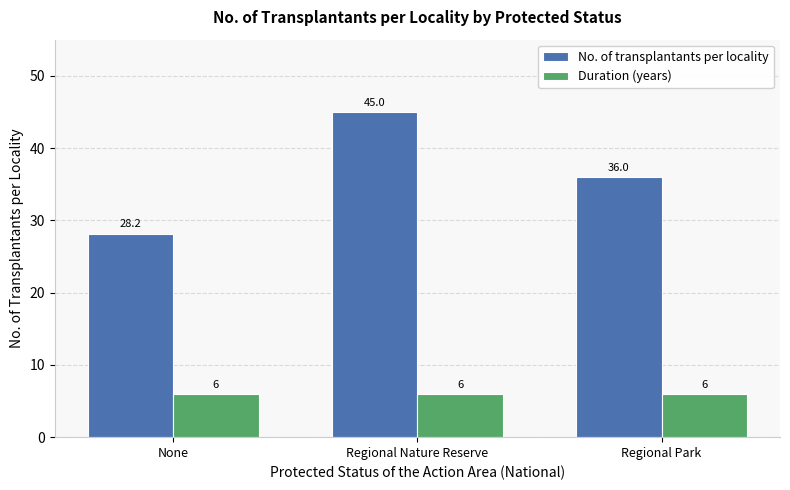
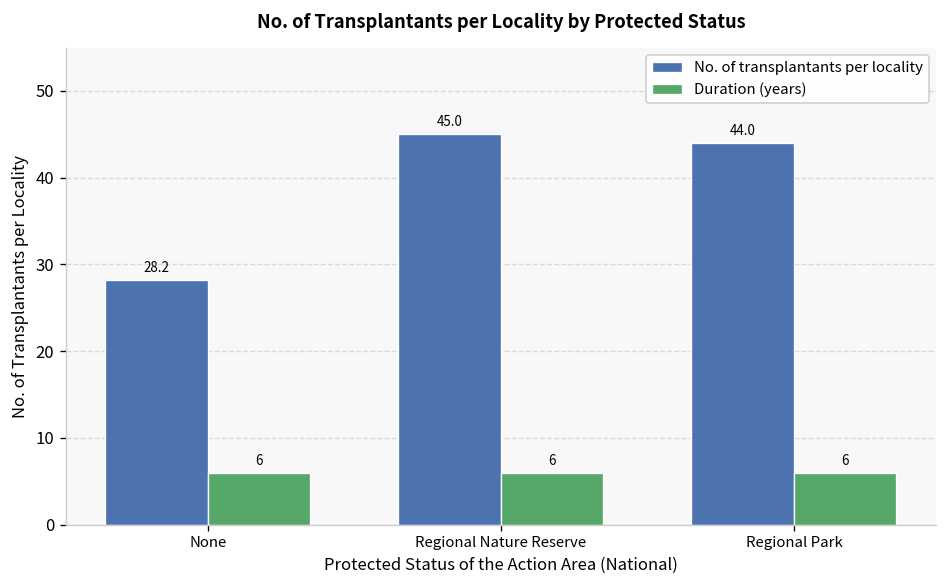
No. of transplantants per locality, Regional Park: 36.0 -> 44.0
